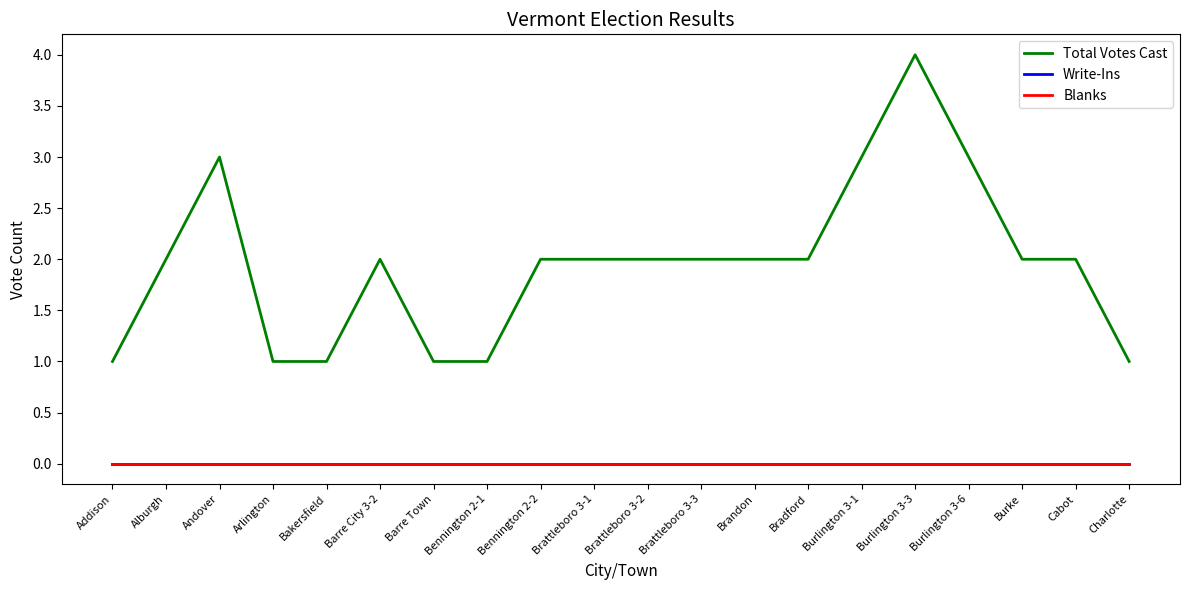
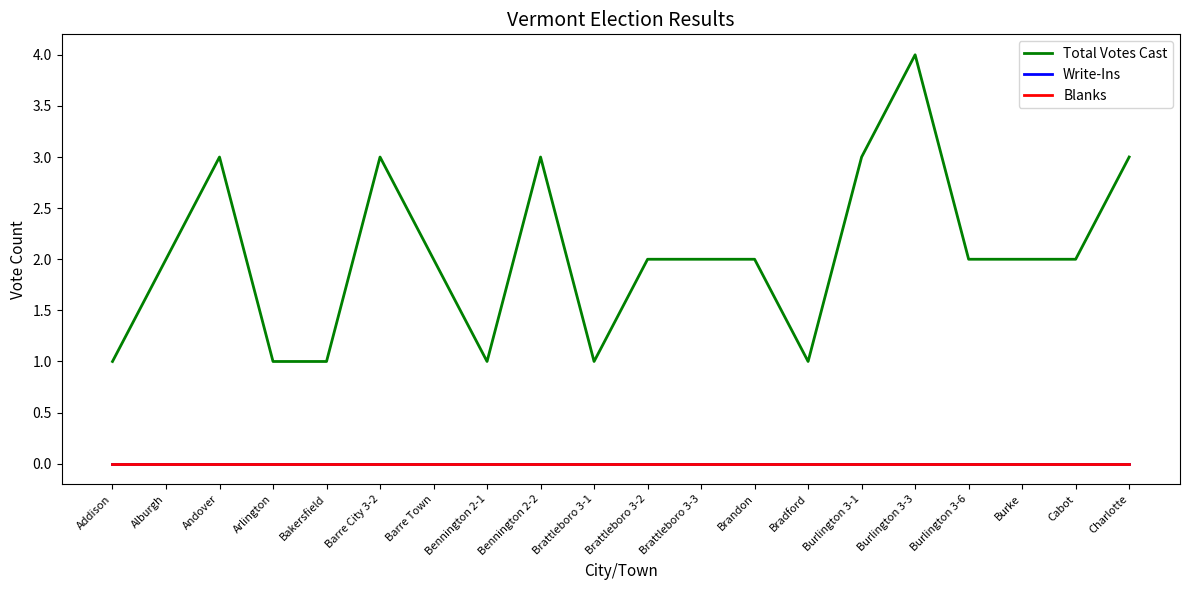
Total Votes Cast, Barre City 3-2: 2 -> 3
Total Votes Cast, Barre Town: 1 -> 2
Total Votes Cast, Bennington 2-2: 2 -> 3
Total Votes Cast, Brattleboro 3-1: 2 -> 1
Total Votes Cast, Bradford: 2 -> 1
Total Votes Cast, Burlington 3-6: 3 -> 2
Total Votes Cast, Charlotte: 1 -> 3
